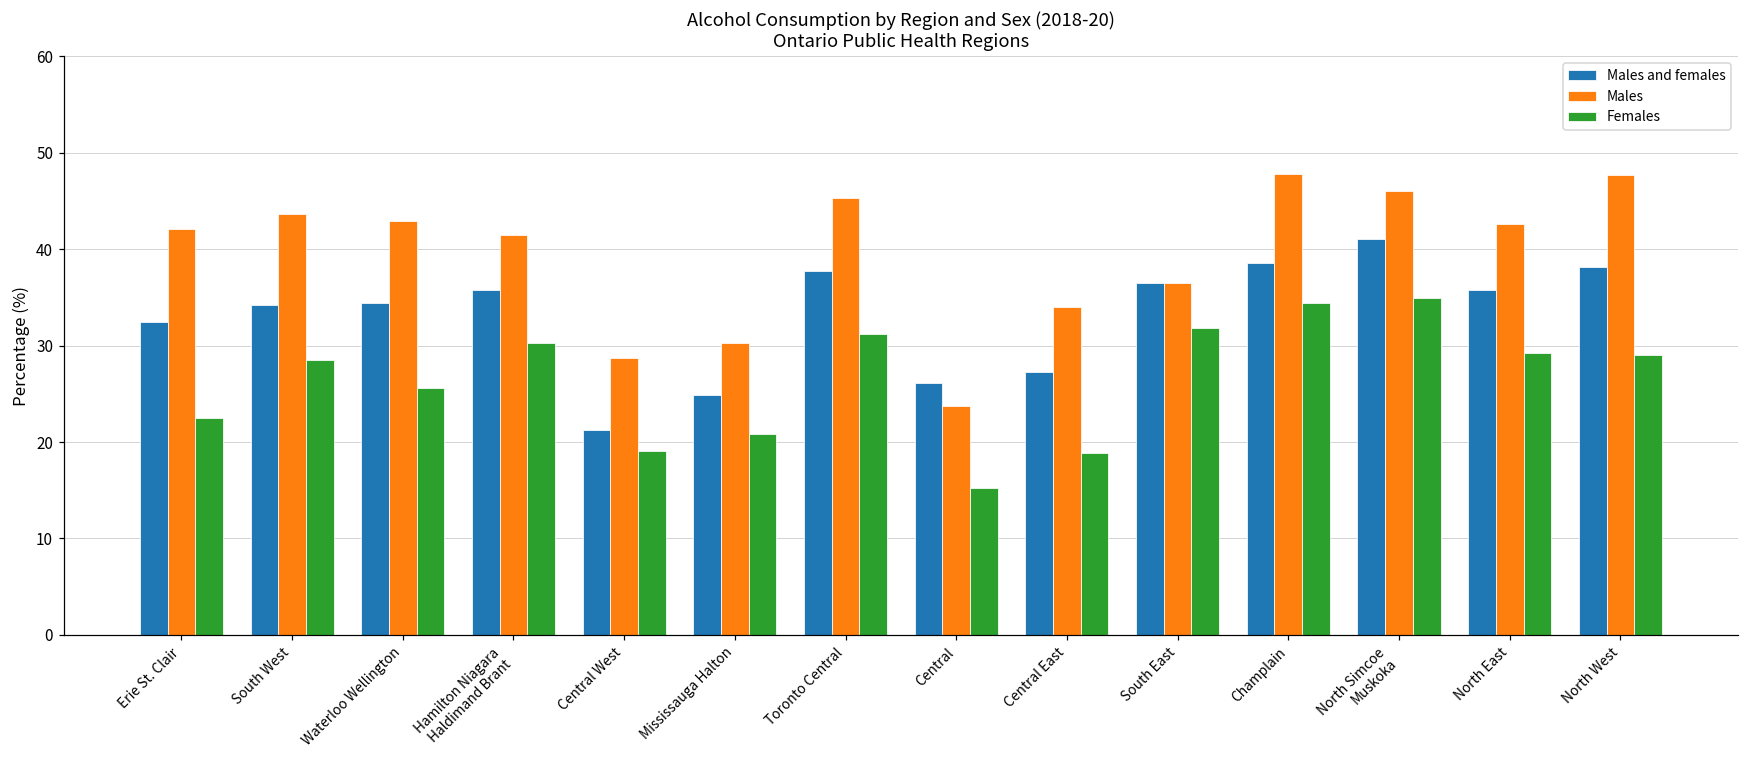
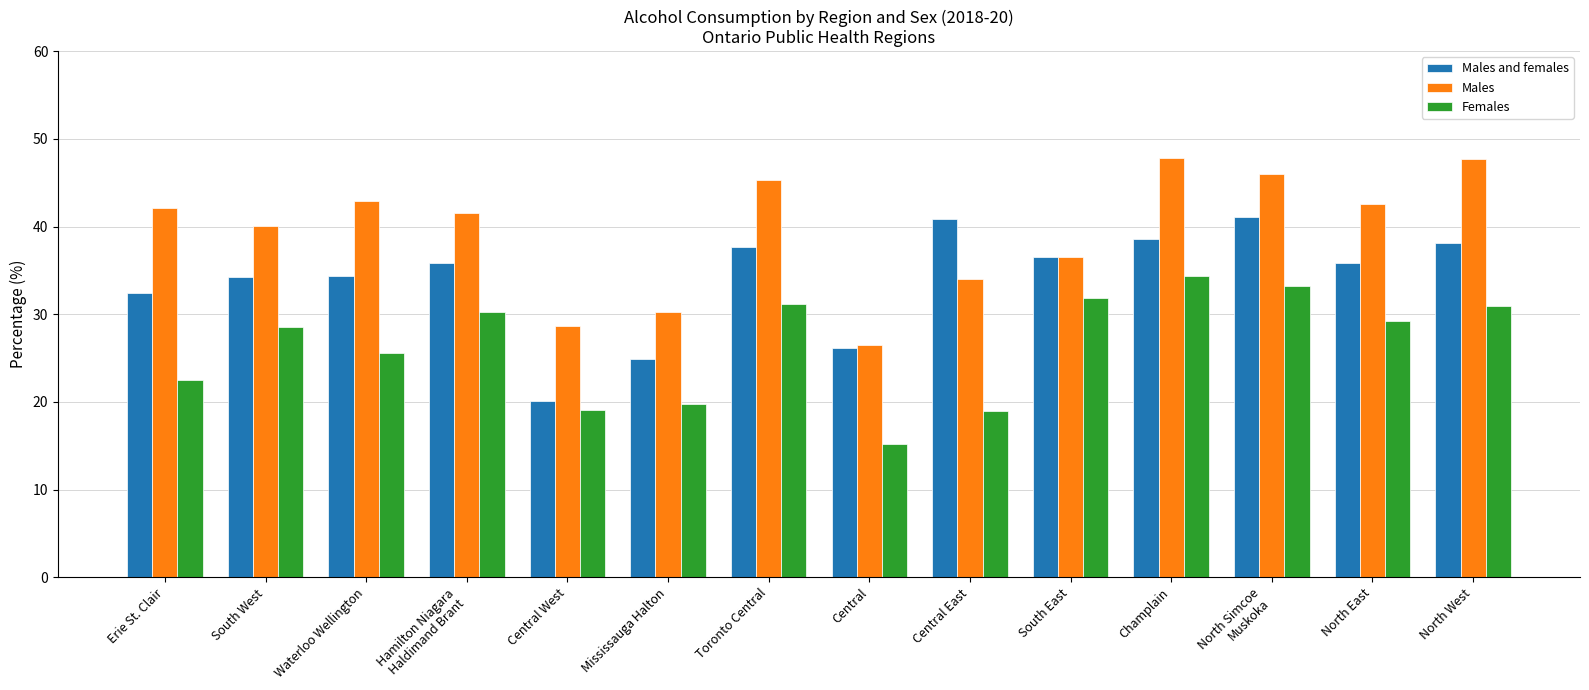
Males, South West: 44 -> 40
Males and females, Central West: 21 -> 20
Females, Mississauga Halton: 21 -> 20
Males, Central: 24 -> 27
Males and females, Central East: 27 -> 41
Females, North Simcoe Muskoka: 35 -> 33
Females, North West: 29 -> 31
